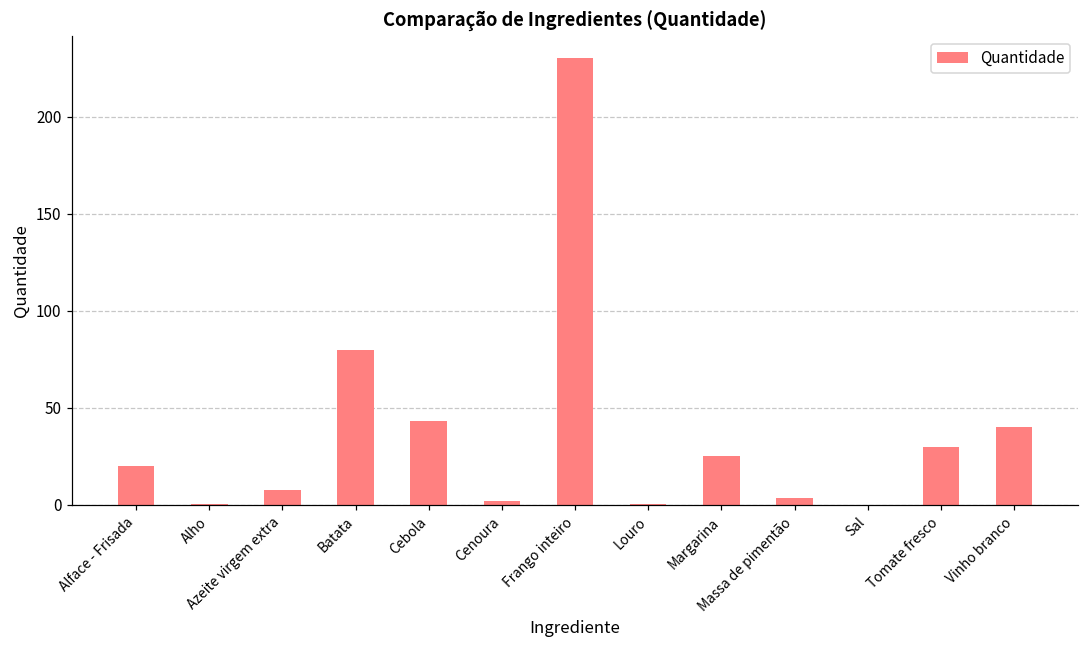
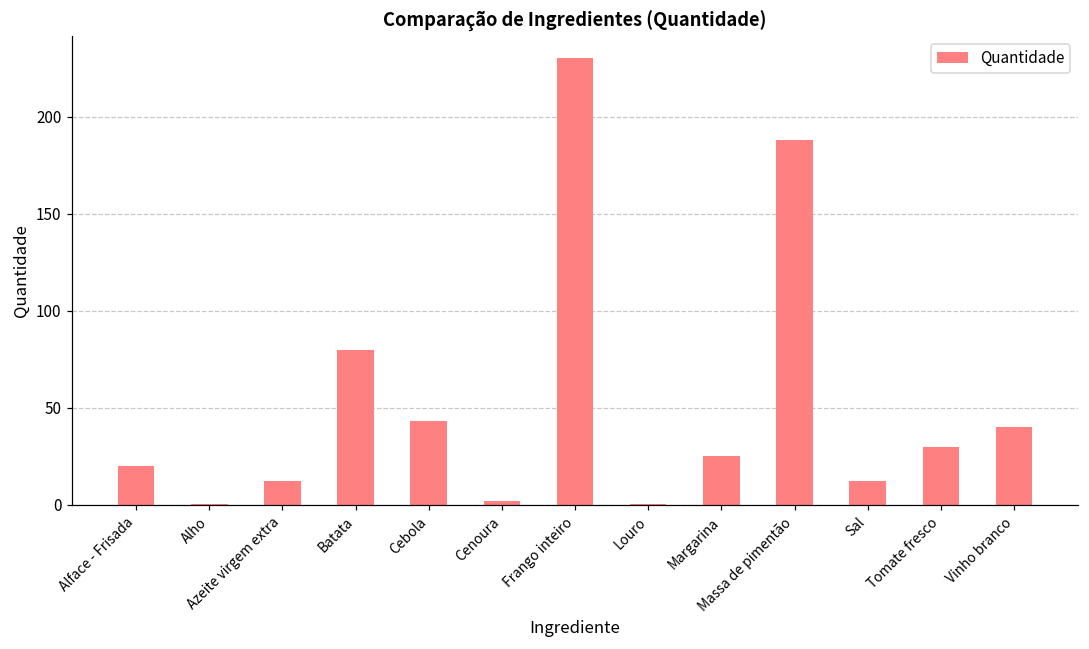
Azeite virgem extra: 8 -> 13
Massa de pimentão: 4 -> 188
Sal: 0 -> 12
